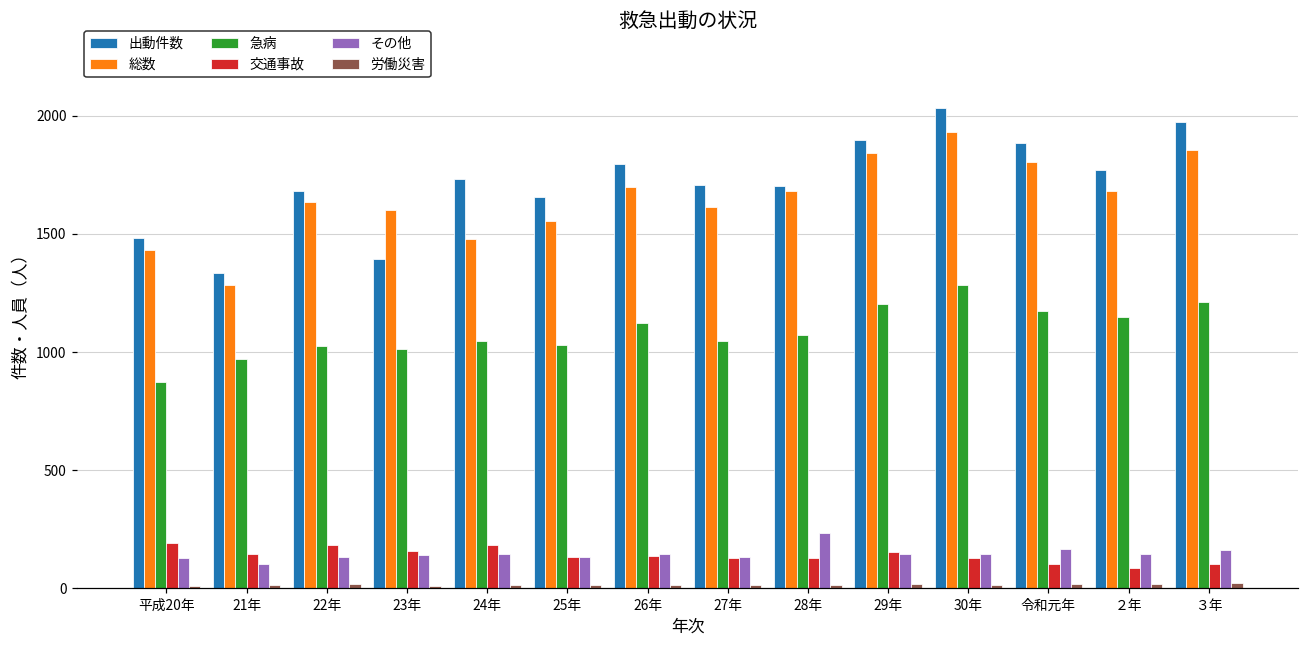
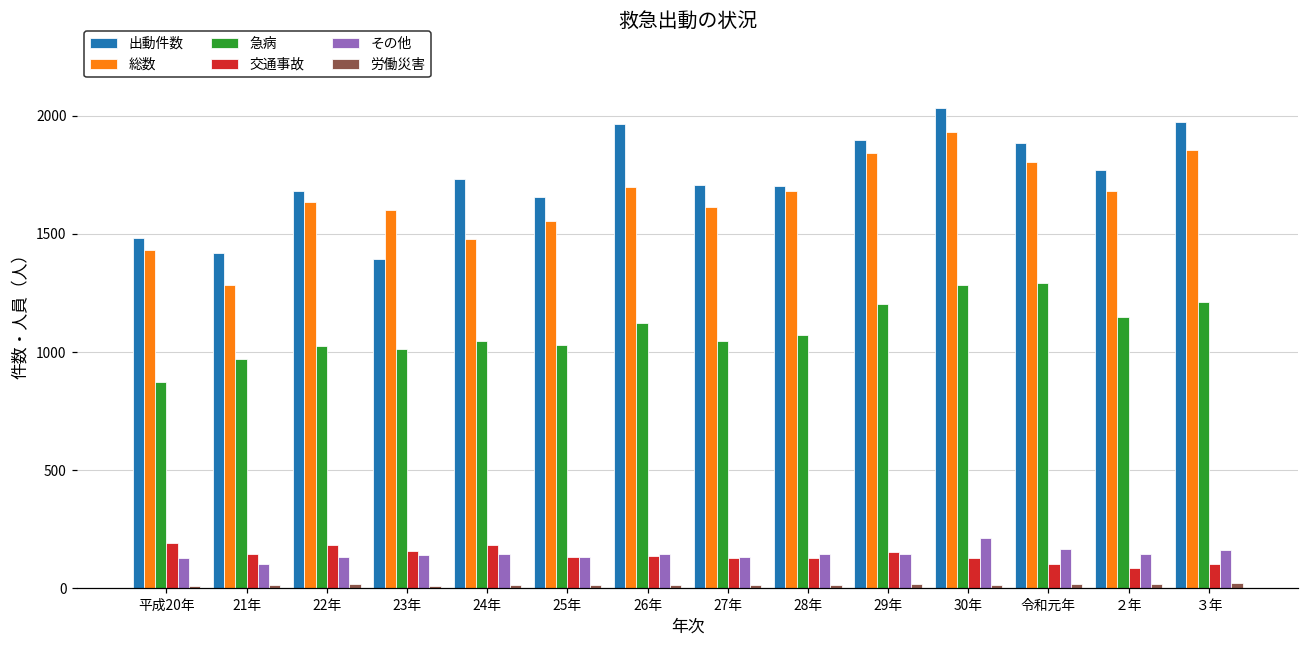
出動件数, 21年: 1330 -> 1420
出動件数, 26年: 1800 -> 1970
その他, 28年: 230 -> 150
その他, 30年: 150 -> 210
急病, 令和元年: 1170 -> 1290
